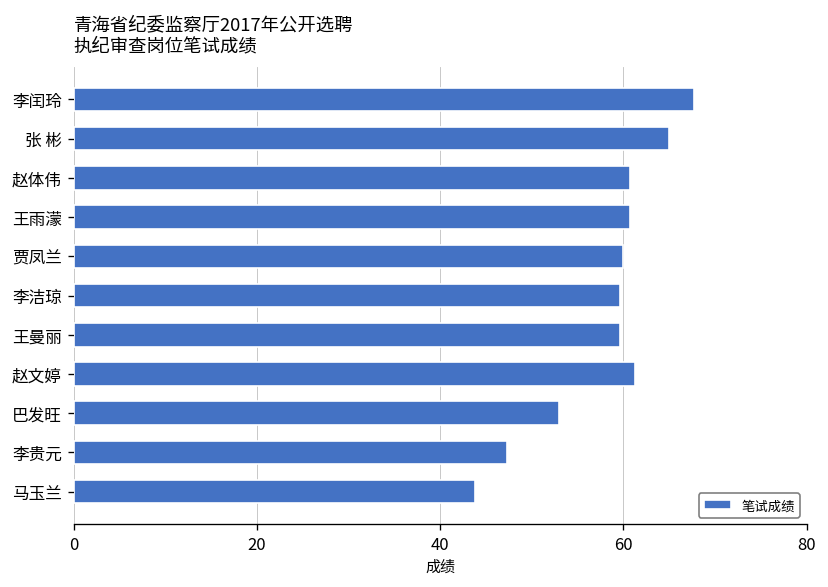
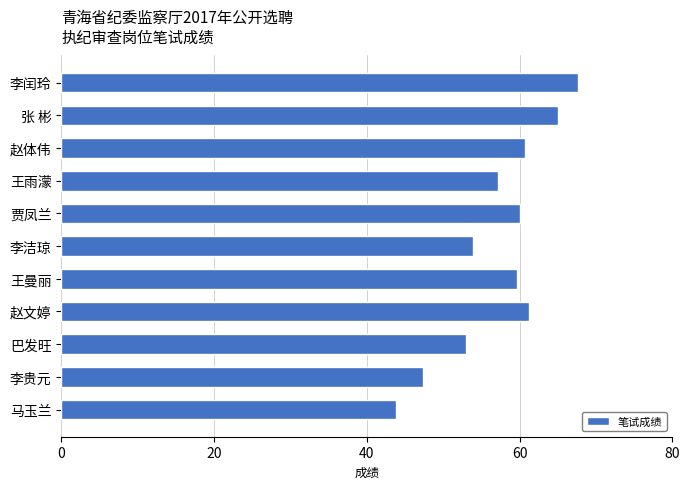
王雨濛: 61 -> 57
李洁琼: 60 -> 54
